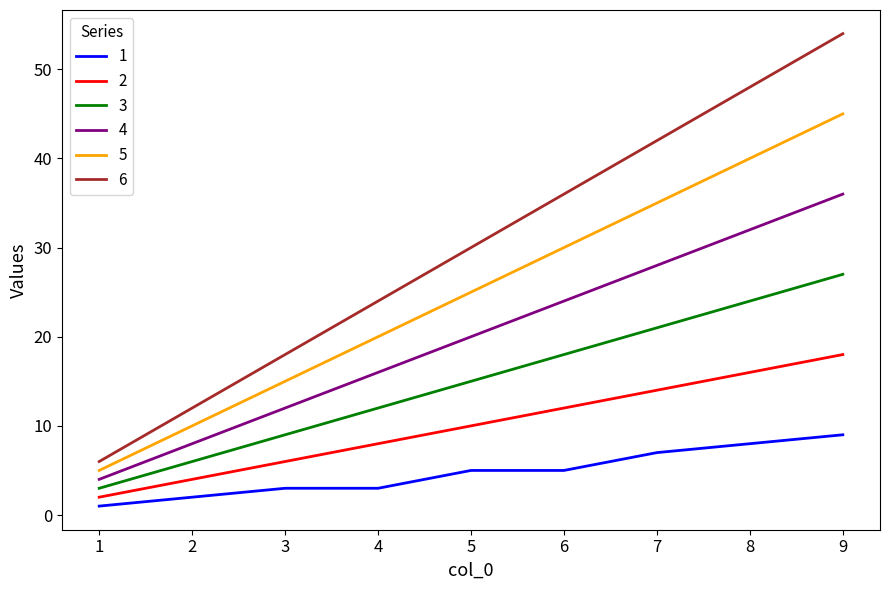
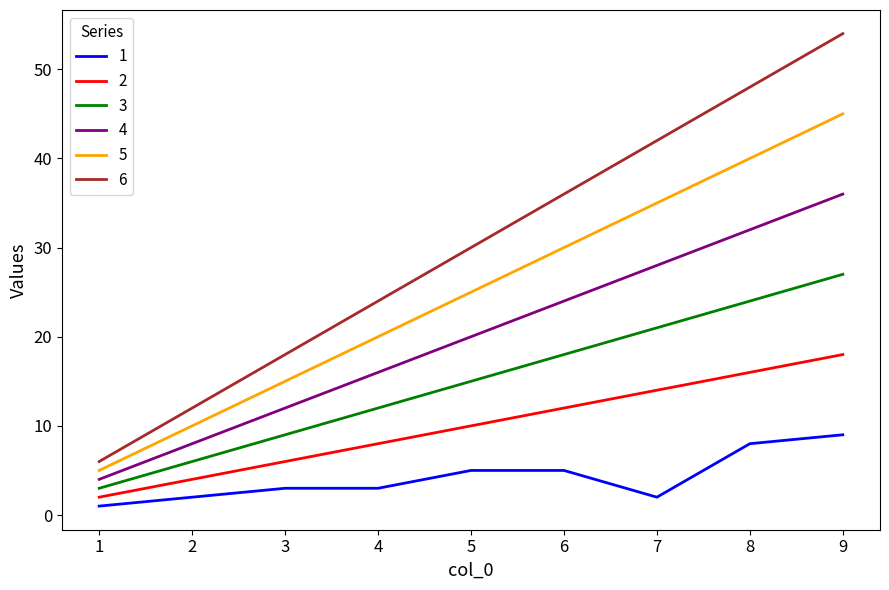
1, 7: 7 -> 2
